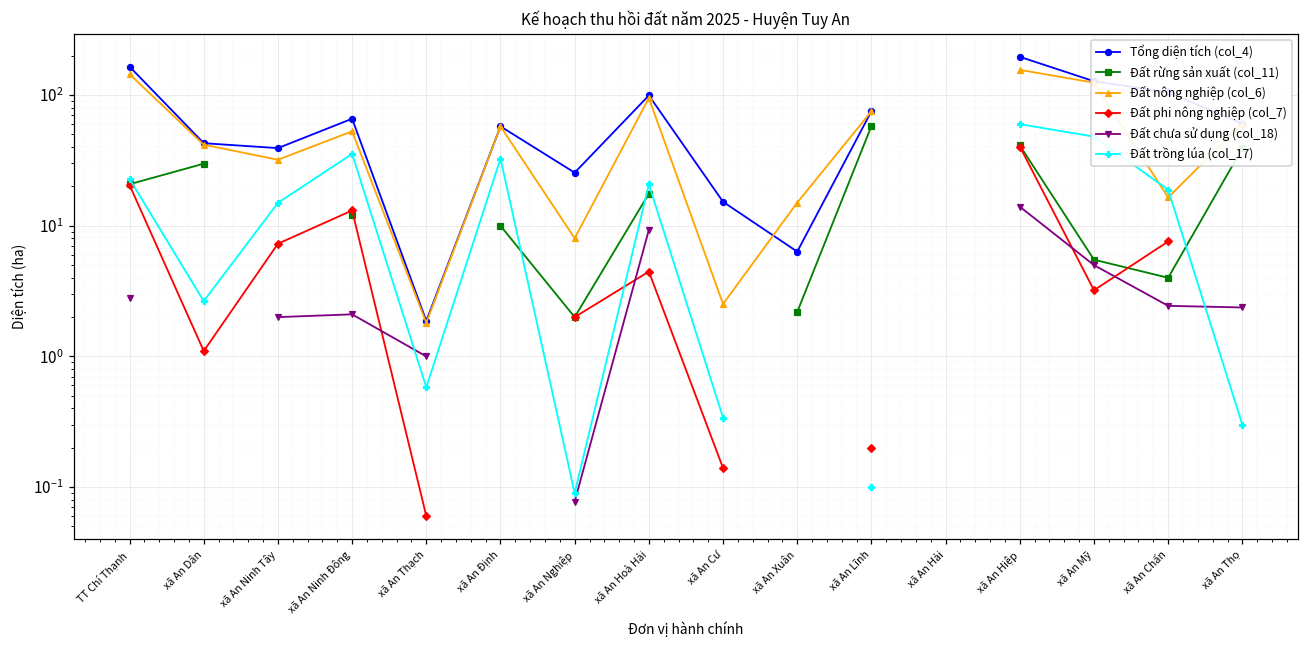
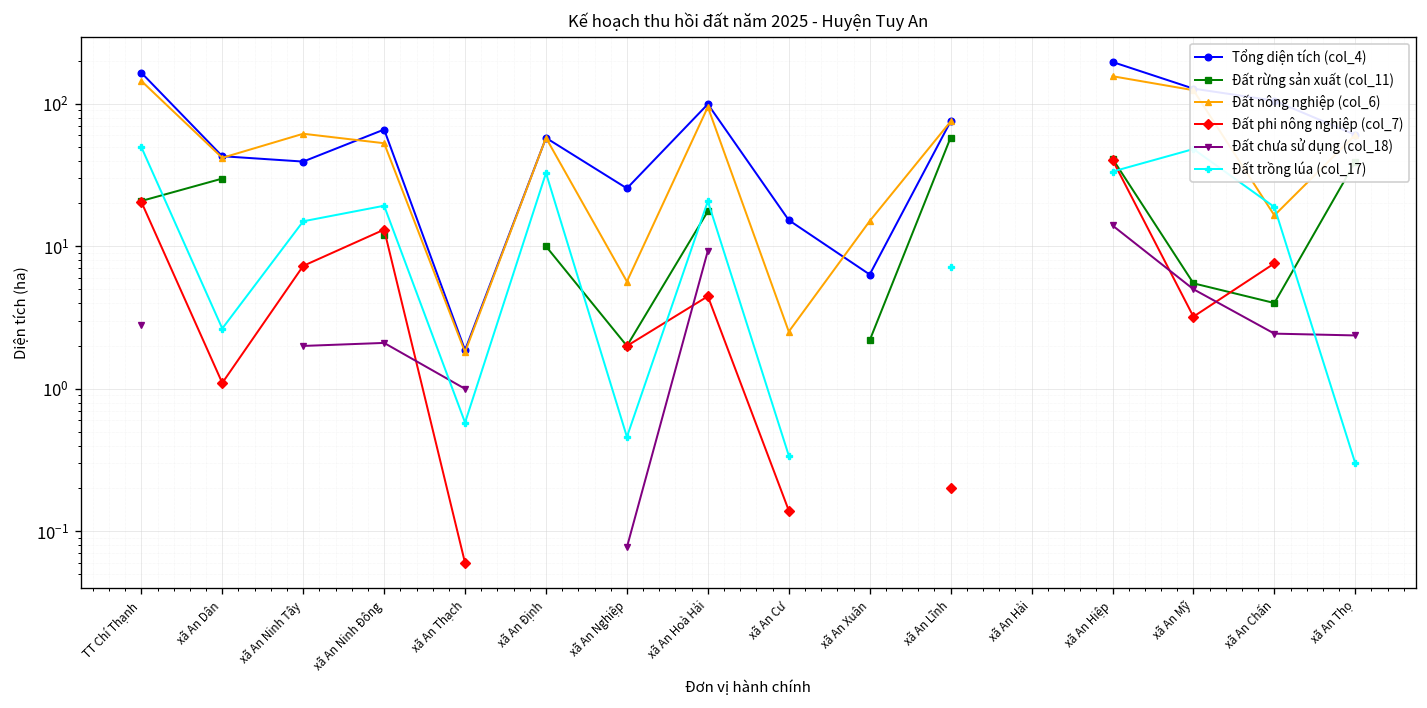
Đất trồng lúa (col_17), TT Chí Thạnh: 23 -> 50
Đất nông nghiệp (col_6), xã An Ninh Tây: 32 -> 60
Đất trồng lúa (col_17), xã An Ninh Đông: 35 -> 19
Đất nông nghiệp (col_6), xã An Nghiệp: 8 -> 6
Đất trồng lúa (col_17), xã An Nghiệp: 0.09 -> 0.46
Đất trồng lúa (col_17), xã An Lĩnh: 0.1 -> 7
Đất trồng lúa (col_17), xã An Hiệp: 60 -> 33
